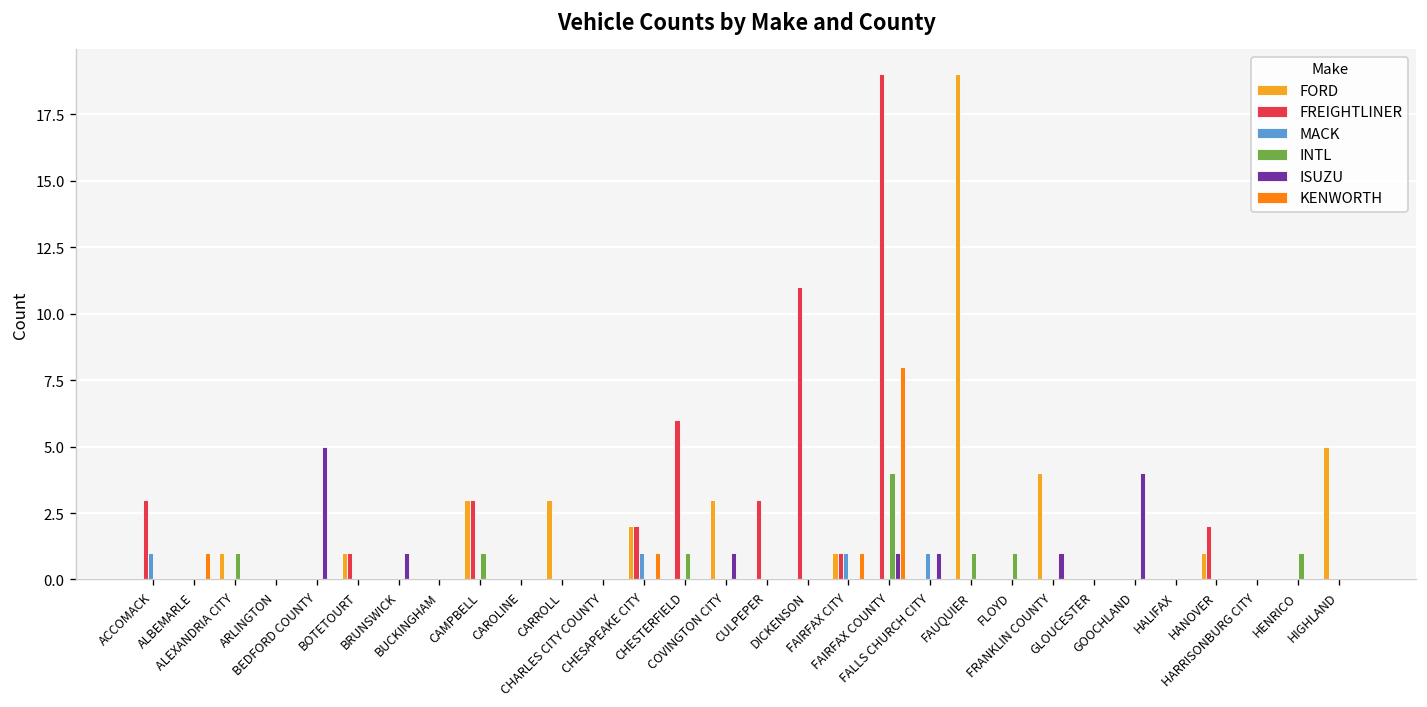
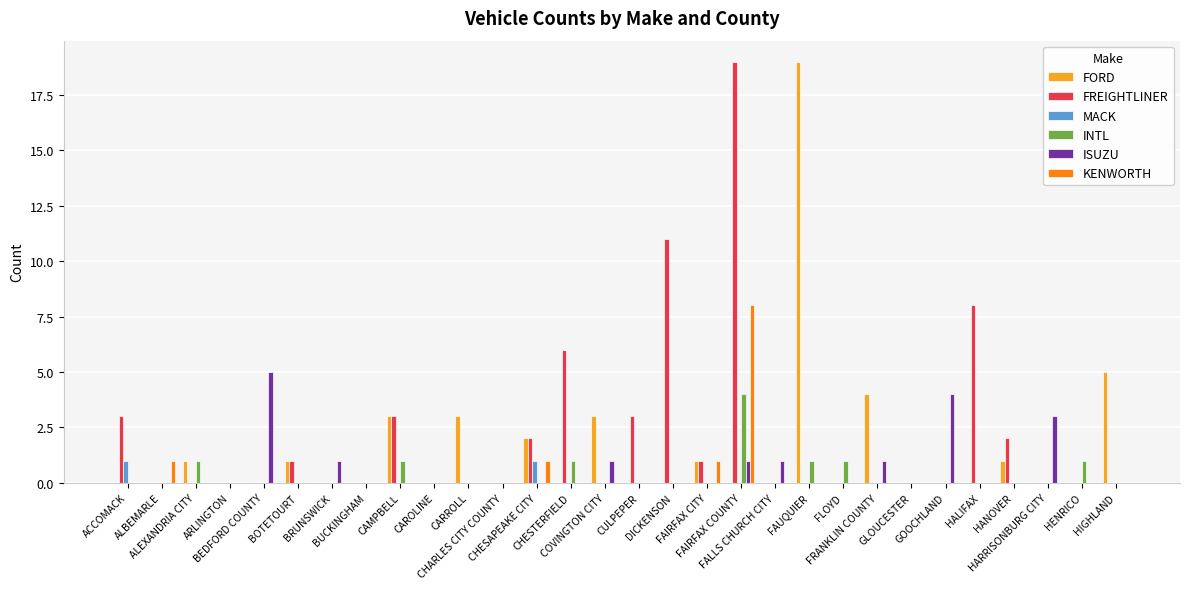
MACK, FAIRFAX CITY: 1 -> 0
MACK, FALLS CHURCH CITY: 1 -> 0
FREIGHTLINER, HALIFAX: 0 -> 8
ISUZU, HARRISONBURG CITY: 0 -> 3
